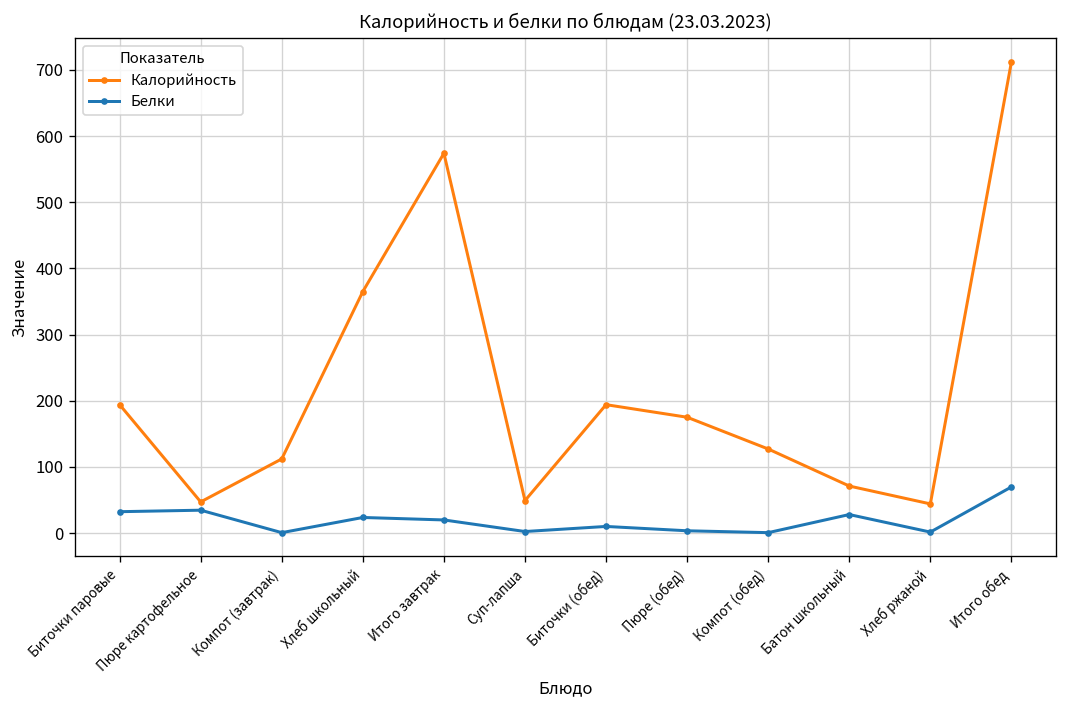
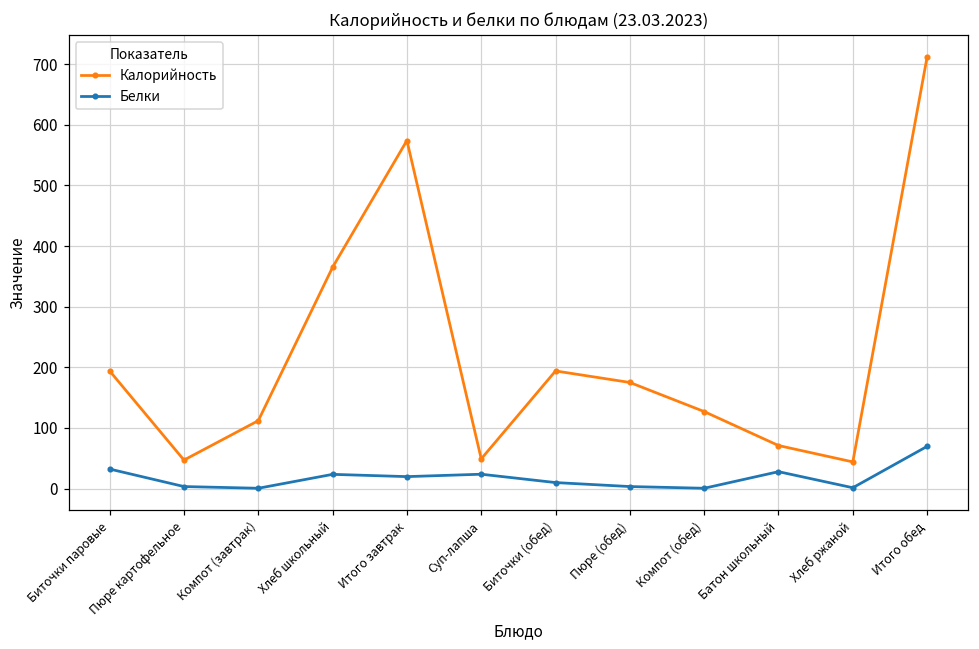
Белки, Пюре картофельное: 30 -> 0
Белки, Суп-лапша: 0 -> 20
